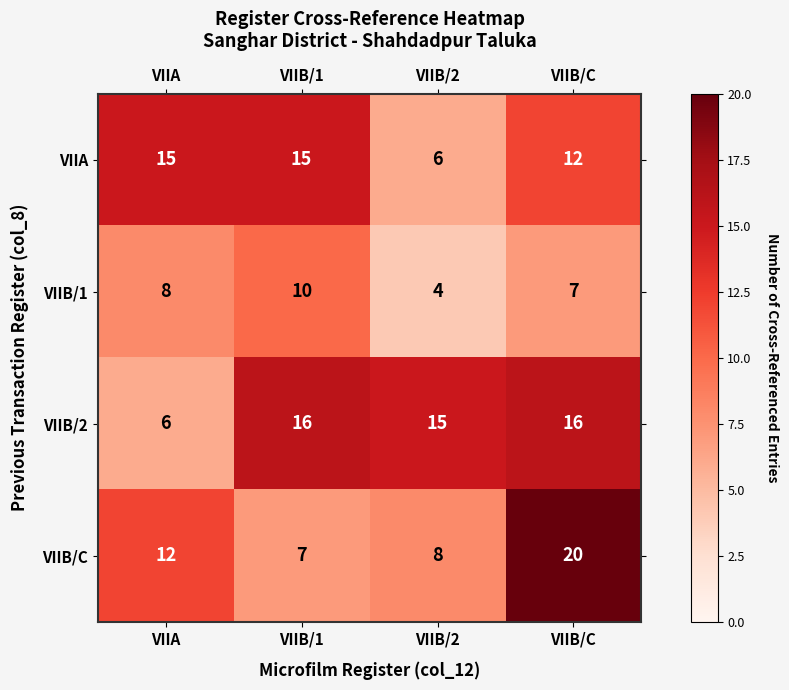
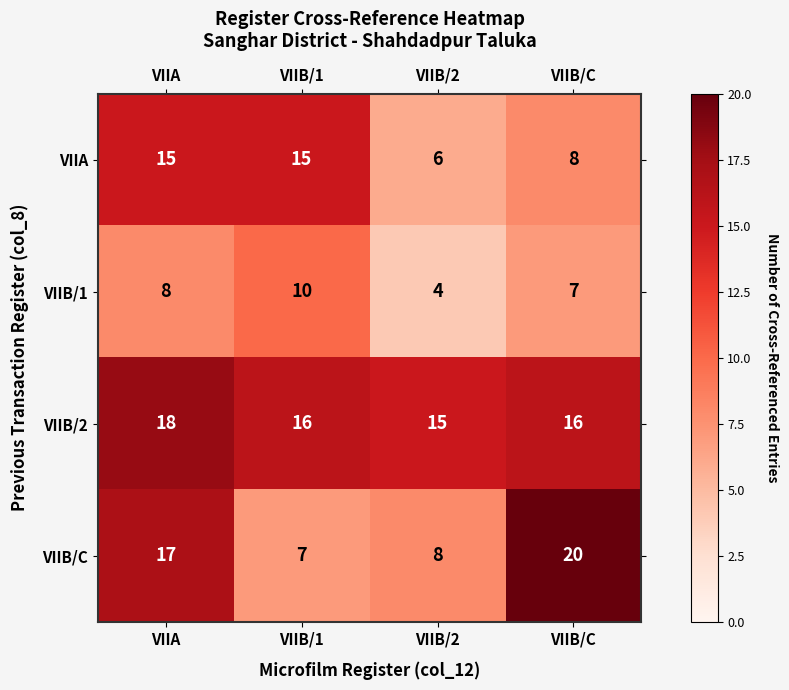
VIIA, VIIB/C: 12 -> 8
VIIB/2, VIIA: 6 -> 18
VIIB/C, VIIA: 12 -> 17
